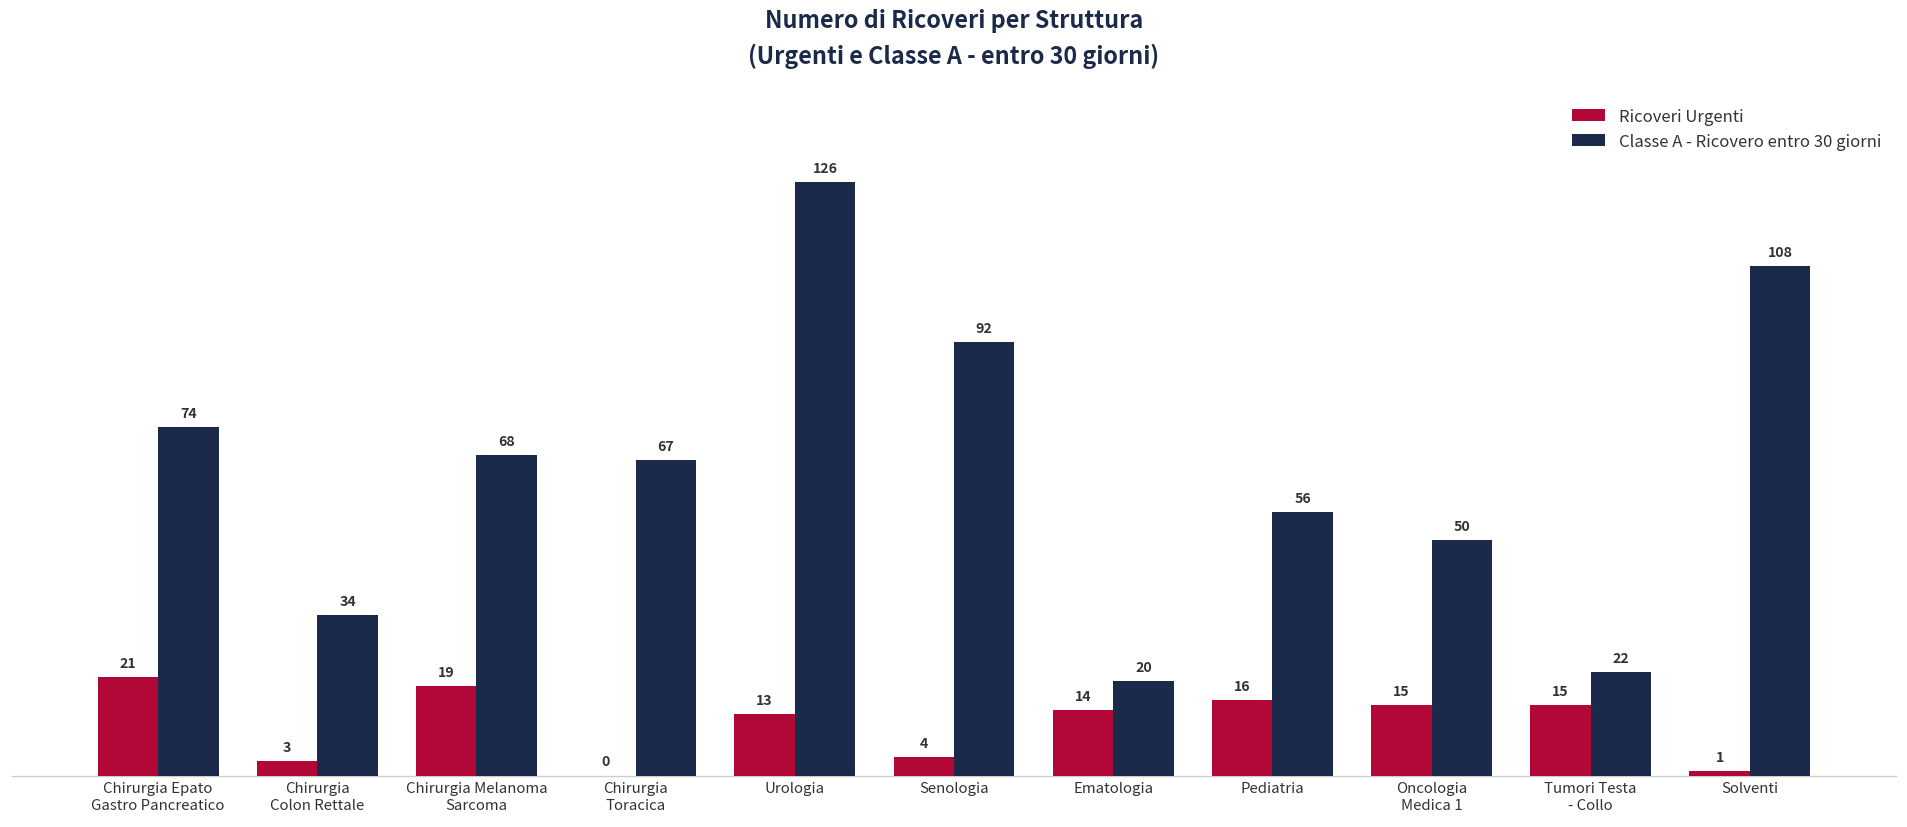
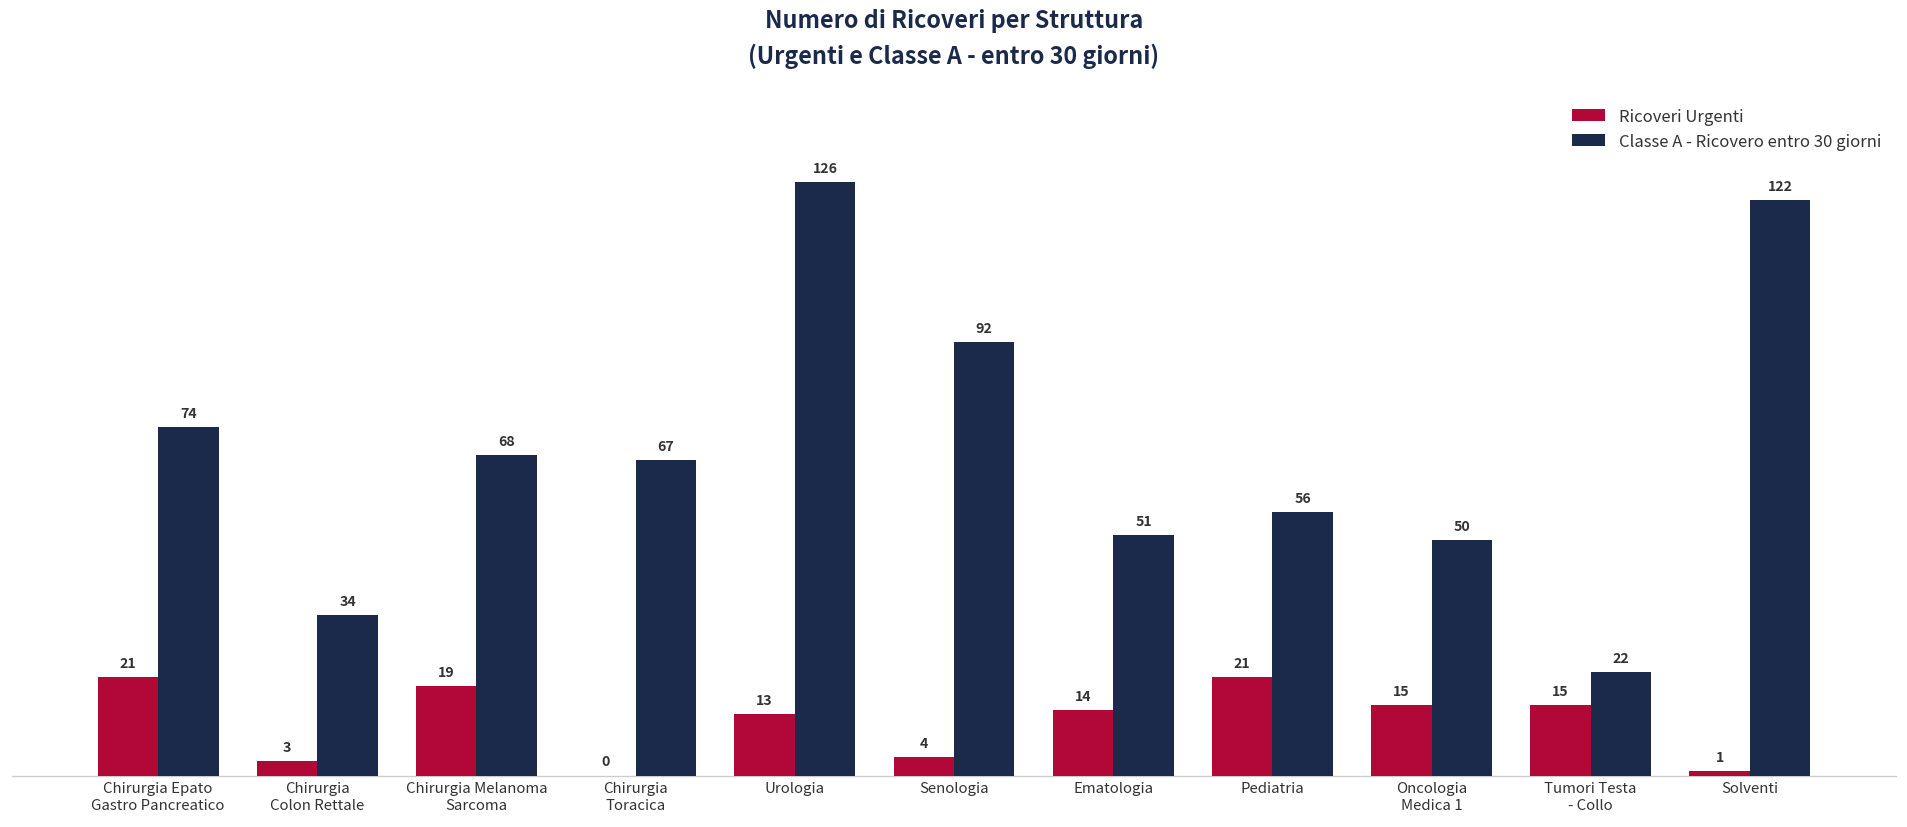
Classe A - Ricovero entro 30 giorni, Ematologia: 20 -> 51
Ricoveri Urgenti, Pediatria: 16 -> 21
Classe A - Ricovero entro 30 giorni, Solventi: 108 -> 122
